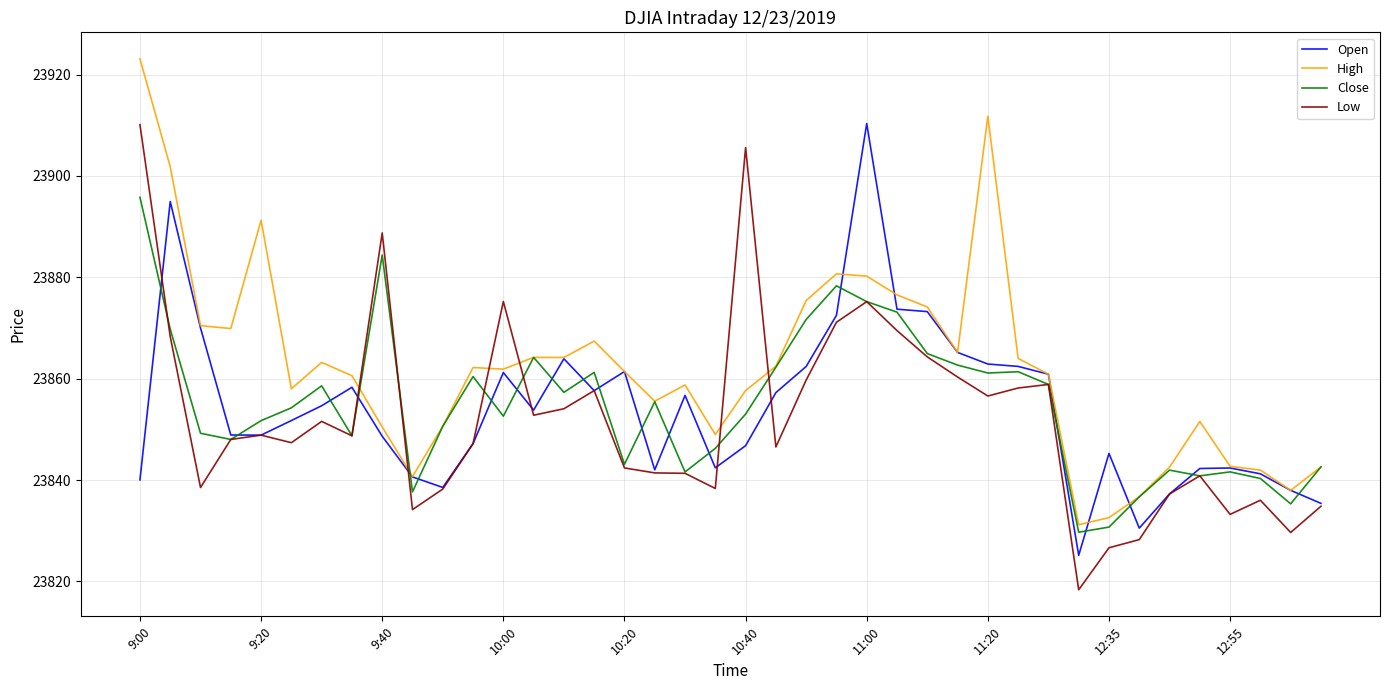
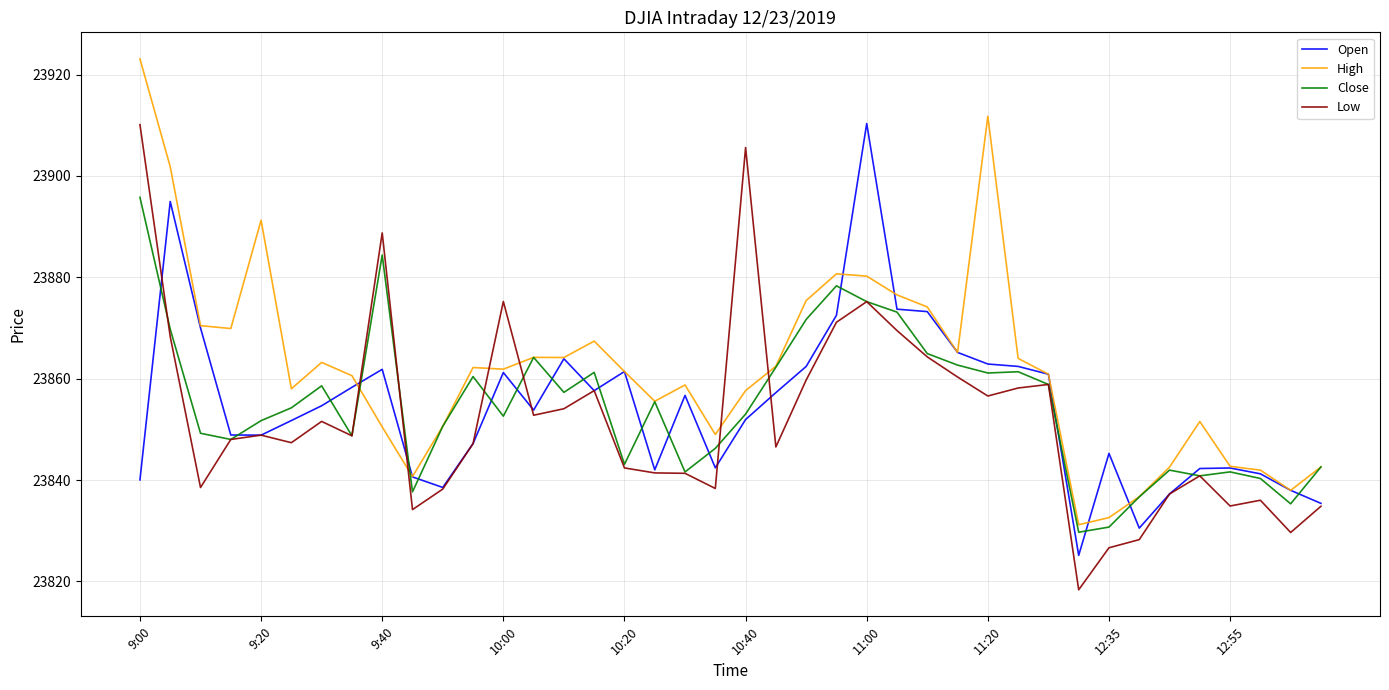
Open, 9:40: 23849 -> 23862
Open, 10:40: 23847 -> 23852
Low, 12:55: 23833 -> 23835
